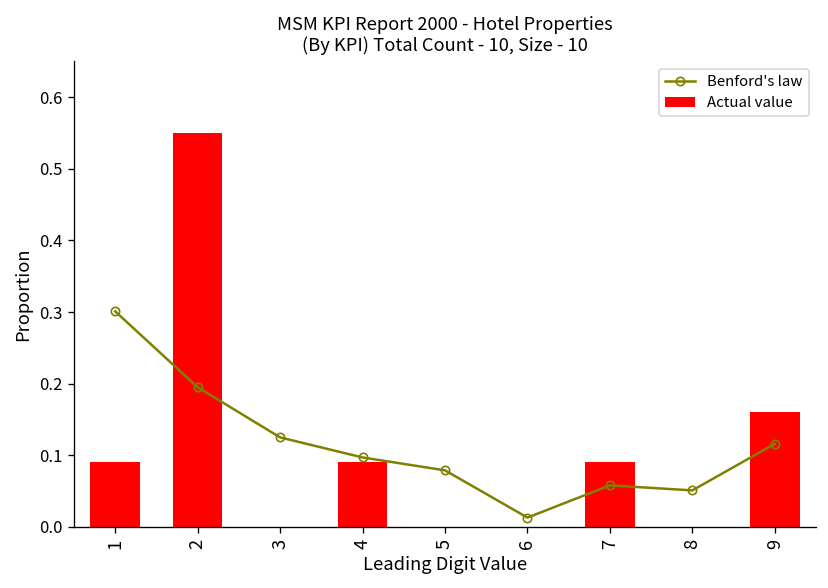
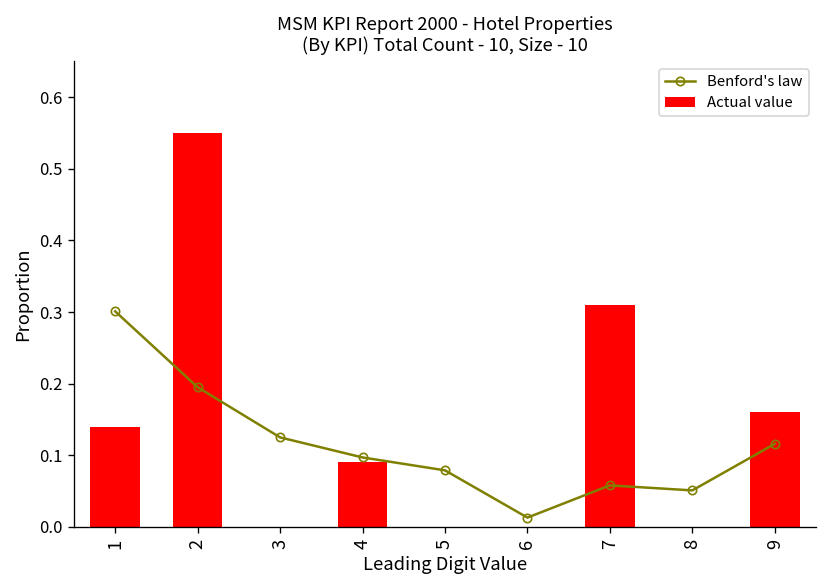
Actual value, 1: 0.09 -> 0.14
Actual value, 7: 0.09 -> 0.31
